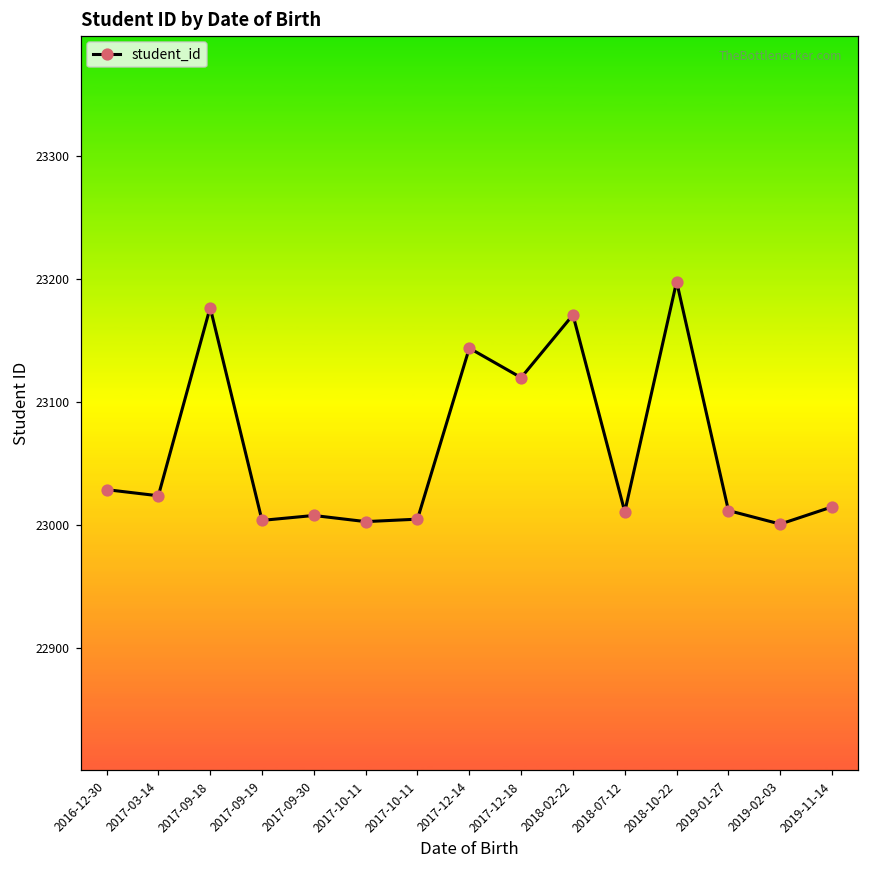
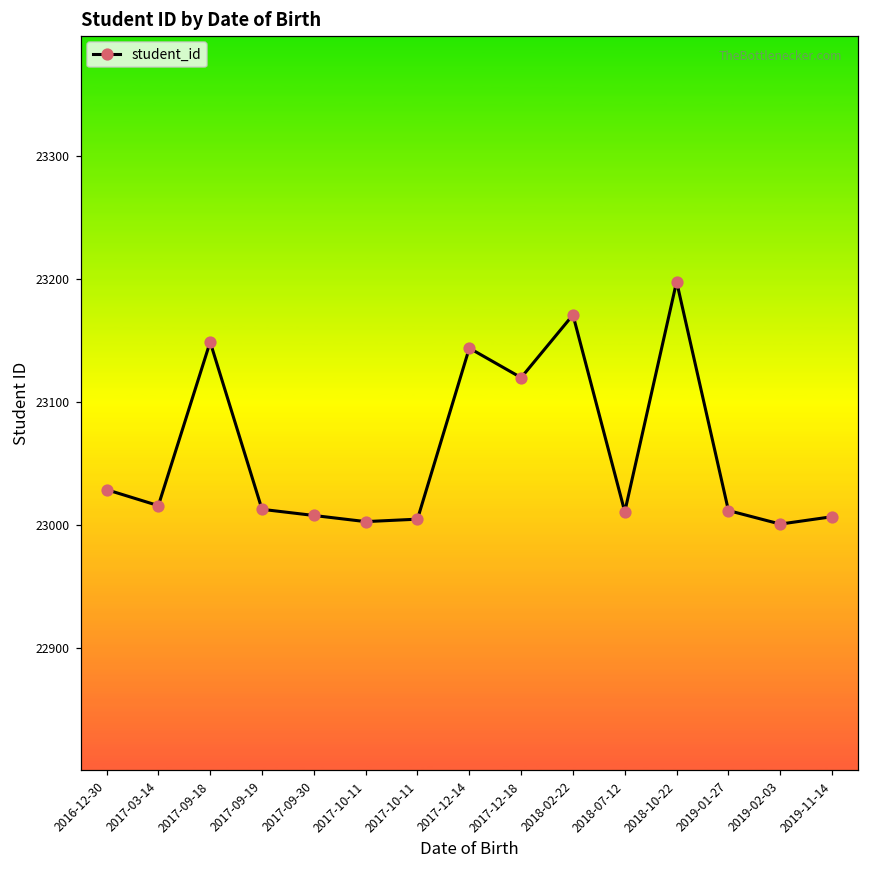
2017-03-14: 23024 -> 23016
2017-09-18: 23177 -> 23149
2017-09-19: 23004 -> 23013
2019-11-14: 23015 -> 23007
